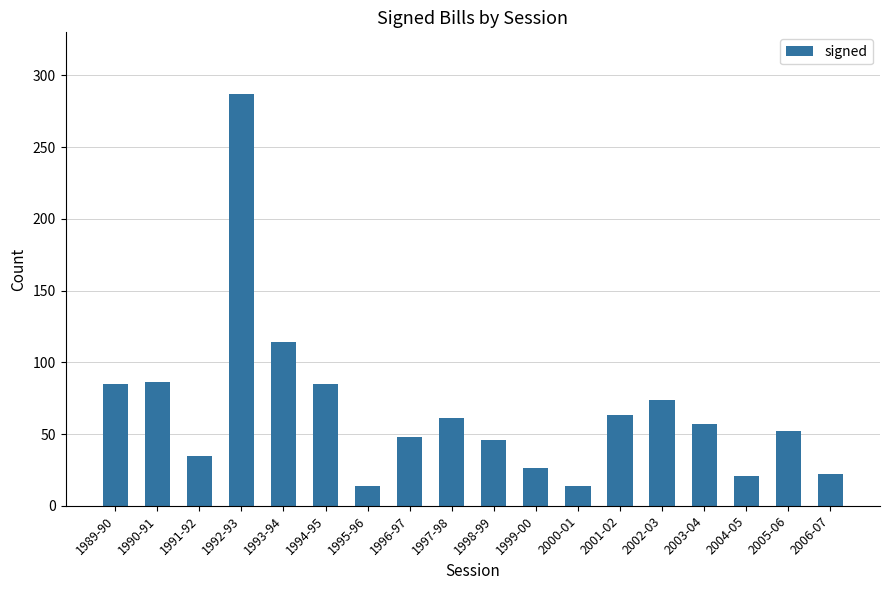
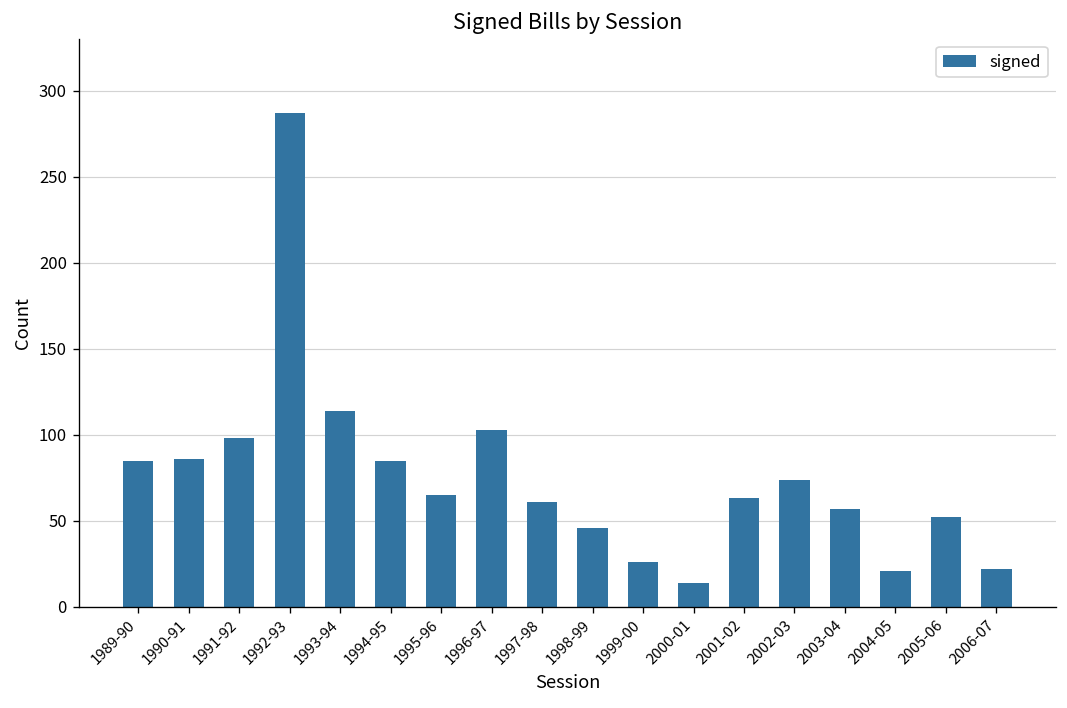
1991-92: 35 -> 98
1995-96: 14 -> 65
1996-97: 48 -> 103
